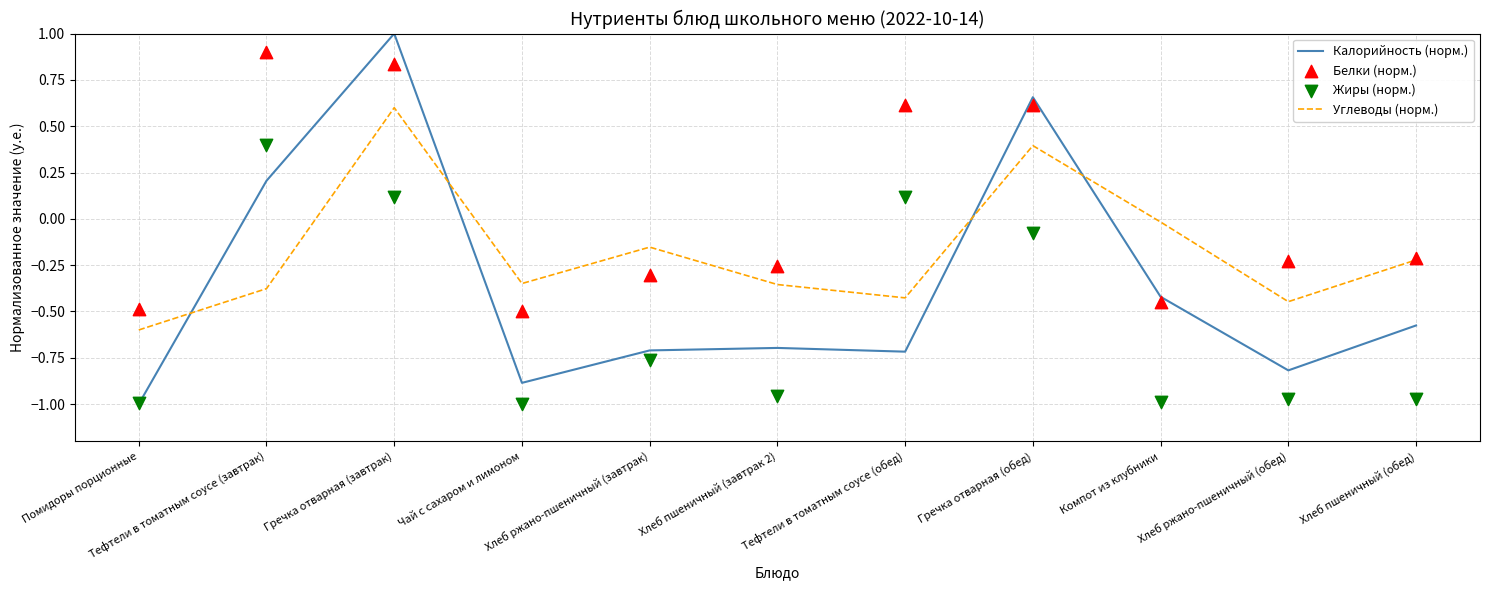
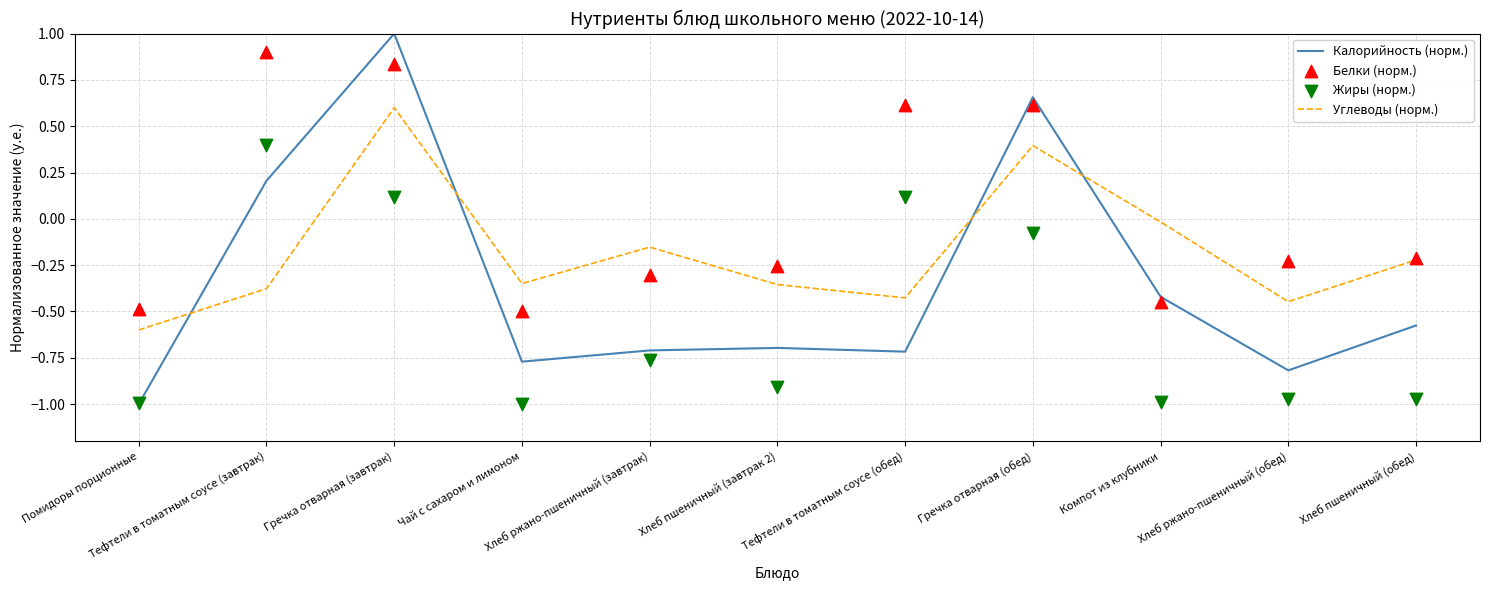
Калорийность (норм.), Чай с сахаром и лимоном: -0.89 -> -0.77
Жиры (норм.), Хлеб пшеничный (завтрак 2): -0.96 -> -0.91
